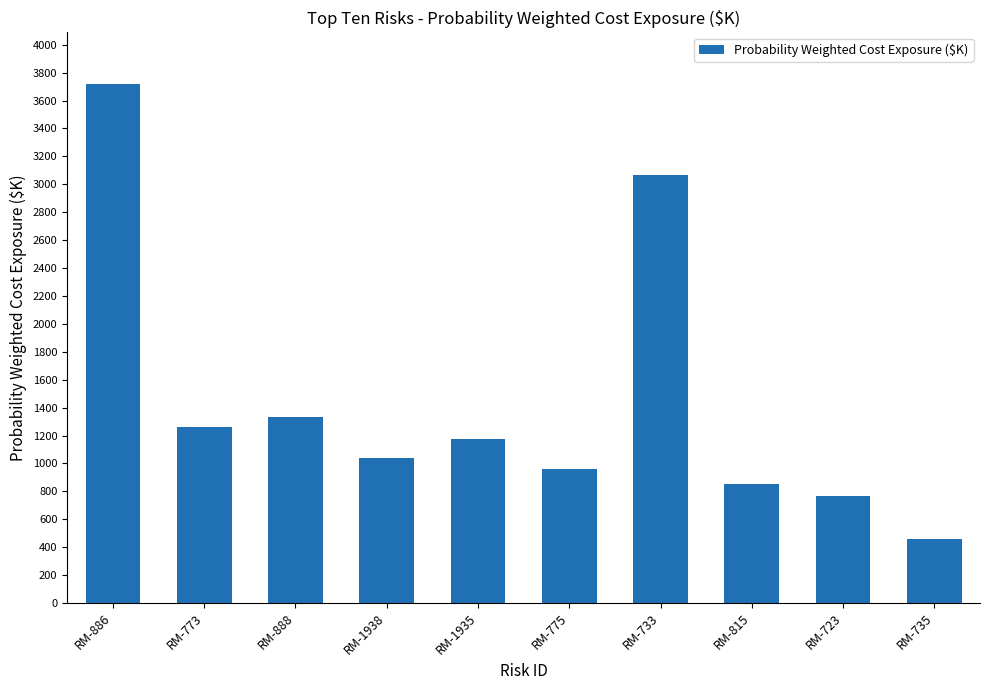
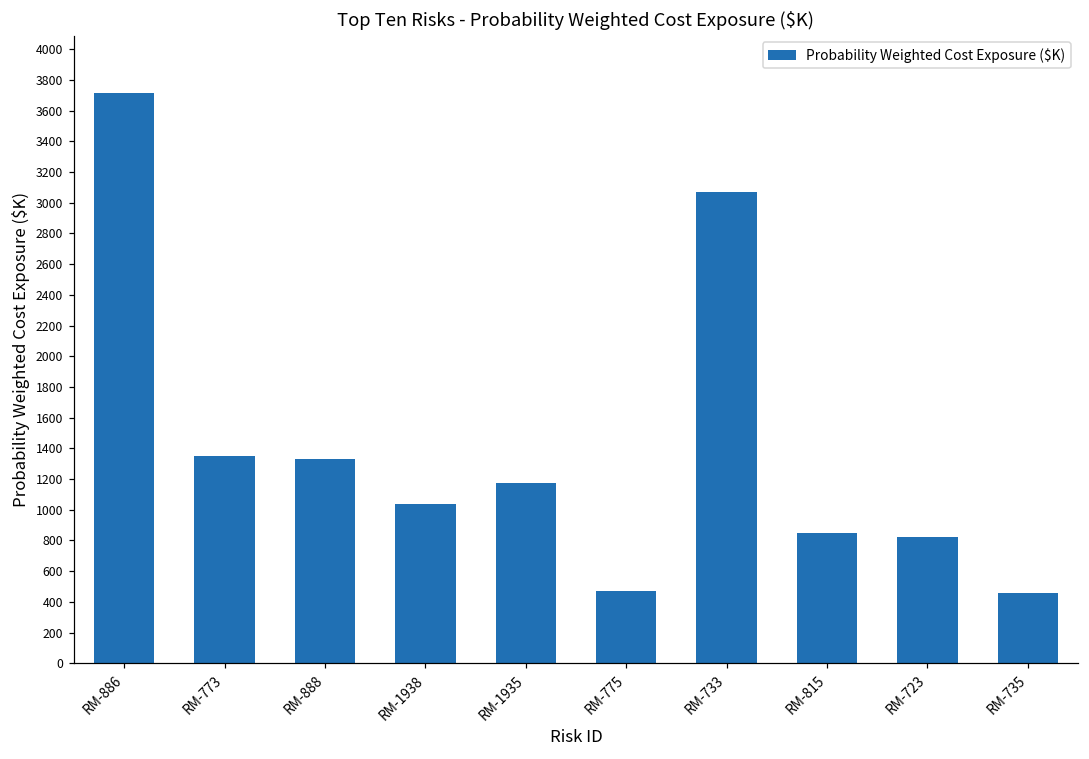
RM-773: 1260 -> 1350
RM-775: 960 -> 470
RM-723: 760 -> 820
